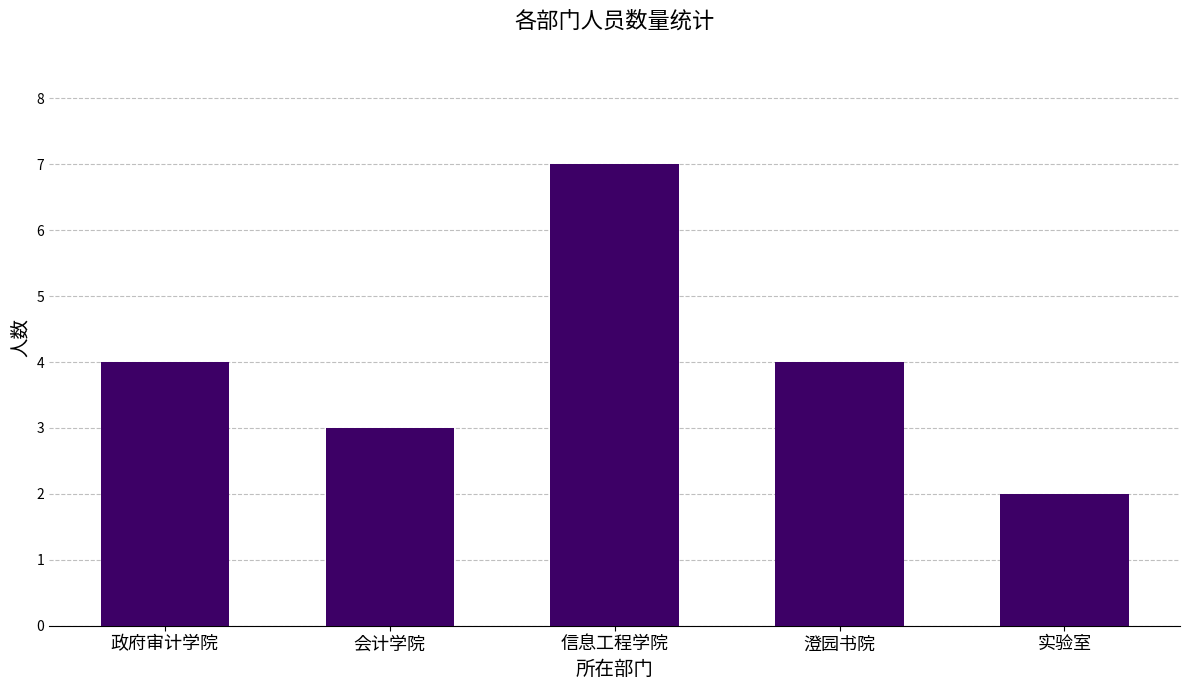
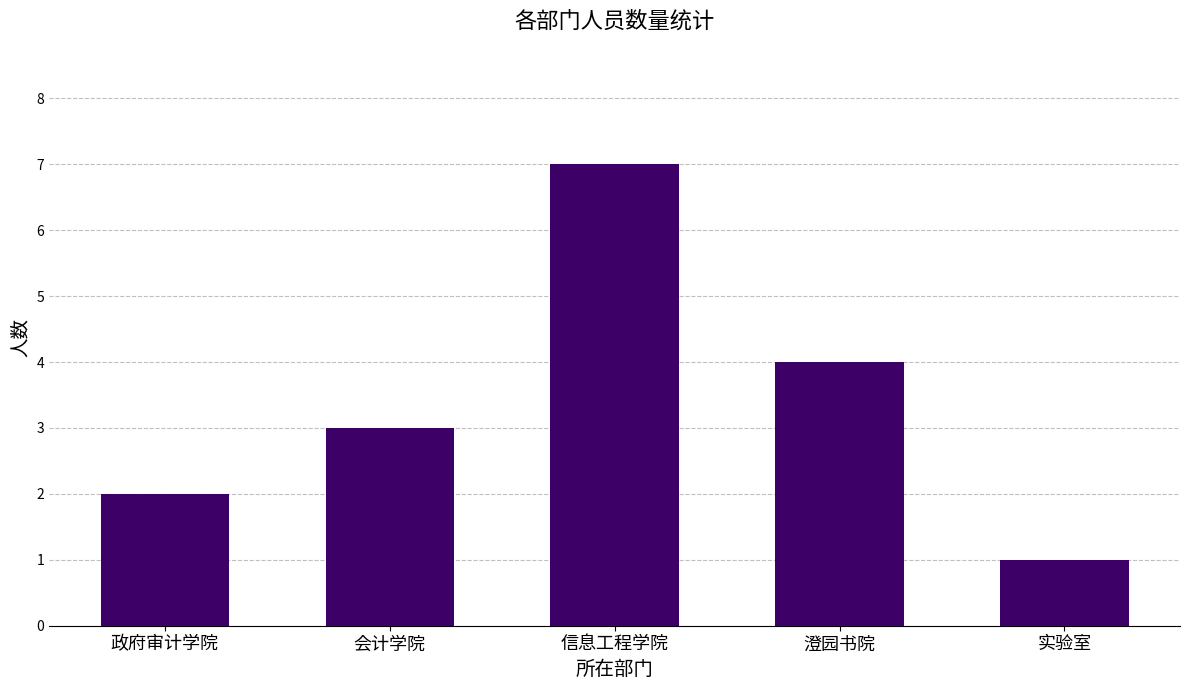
政府审计学院: 4 -> 2
实验室: 2 -> 1
